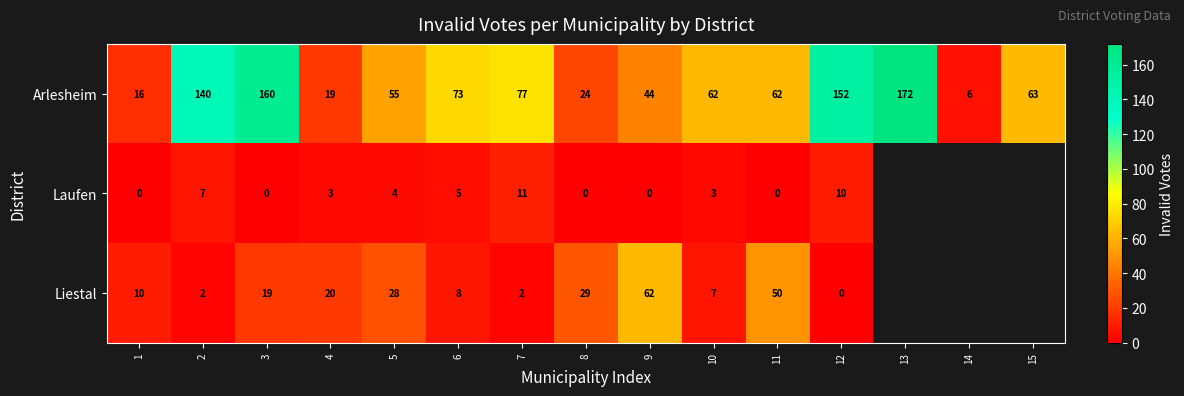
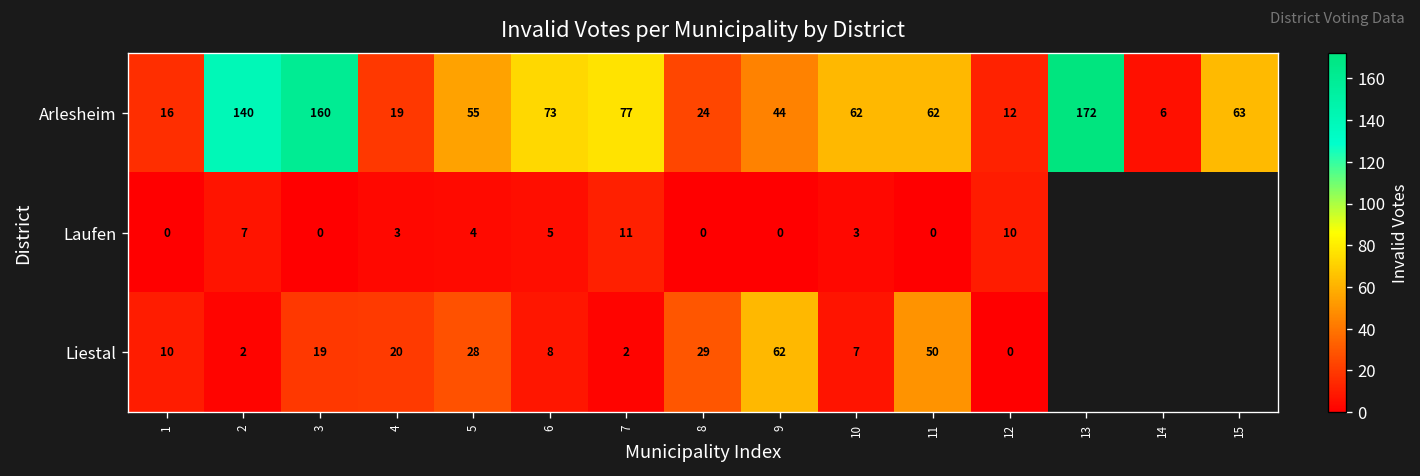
Arlesheim, 12: 152 -> 12
